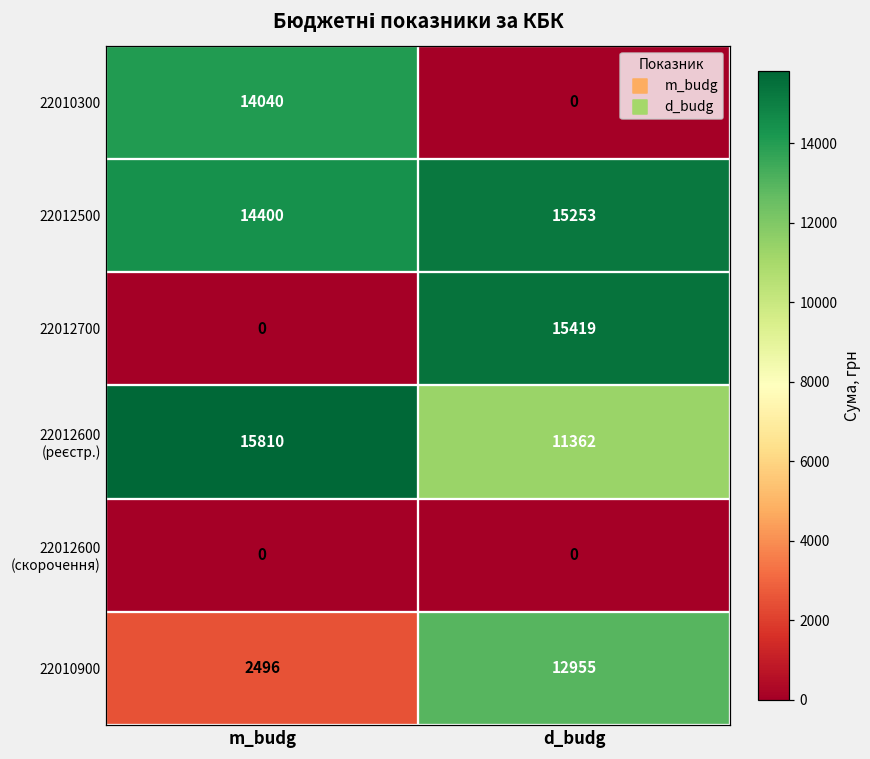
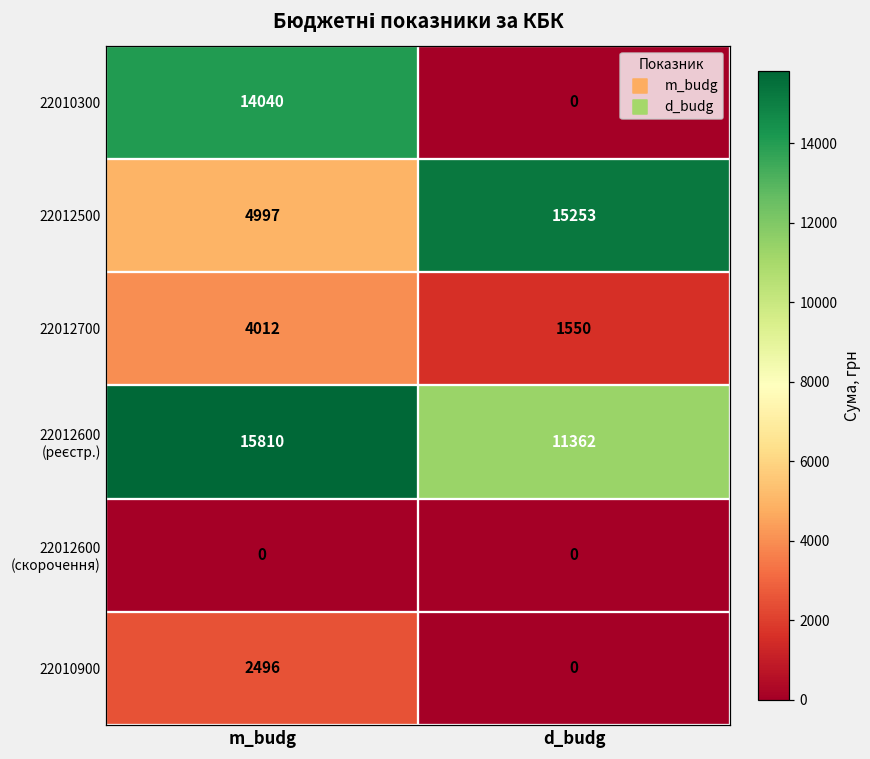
22012500, m_budg: 14400 -> 4997
22012700, m_budg: 0 -> 4012
22012700, d_budg: 15419 -> 1550
22010900, d_budg: 12955 -> 0
